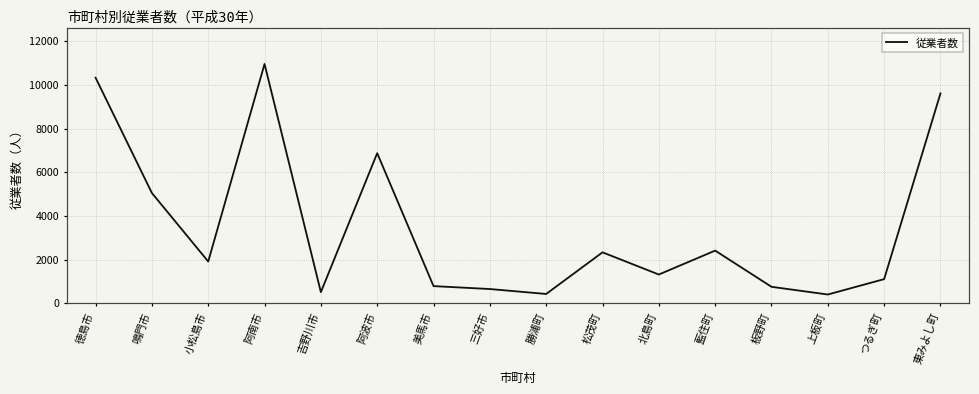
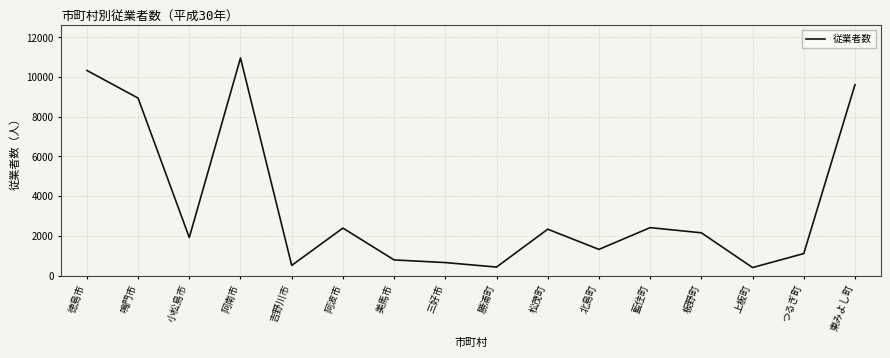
鳴門市: 5100 -> 8900
阿波市: 6900 -> 2400
板野町: 800 -> 2200
